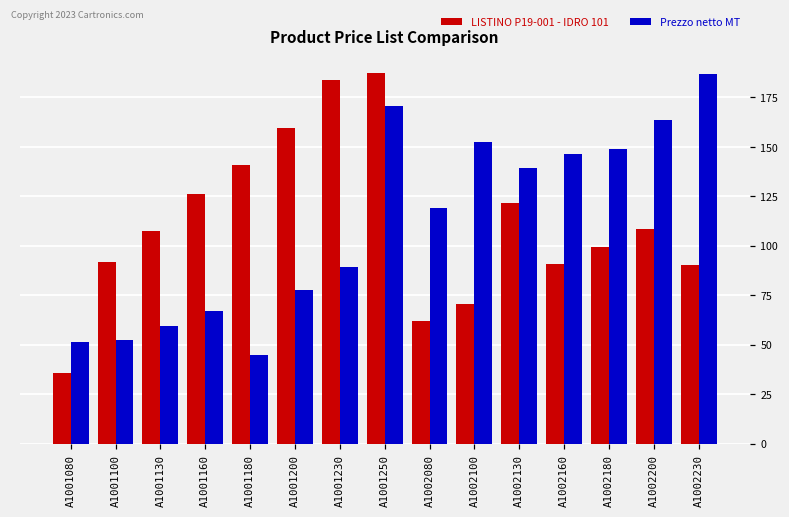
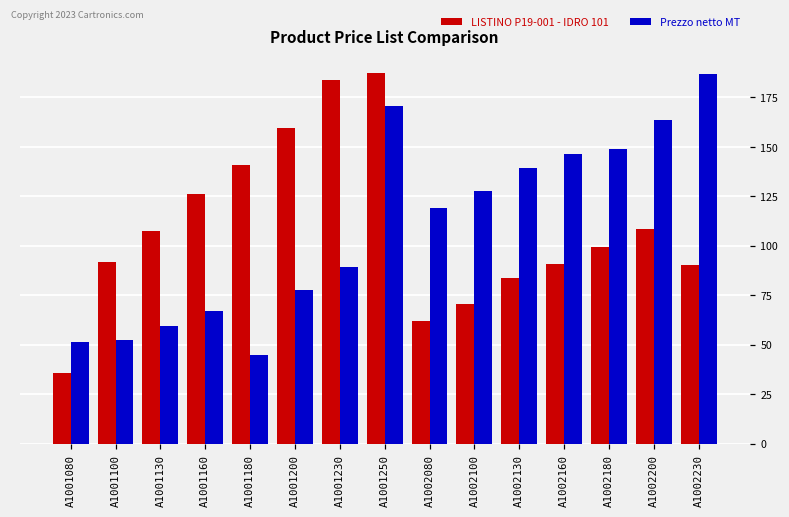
Prezzo netto MT, A1002100: 153 -> 128
LISTINO P19-001 - IDRO 101, A1002130: 122 -> 84
